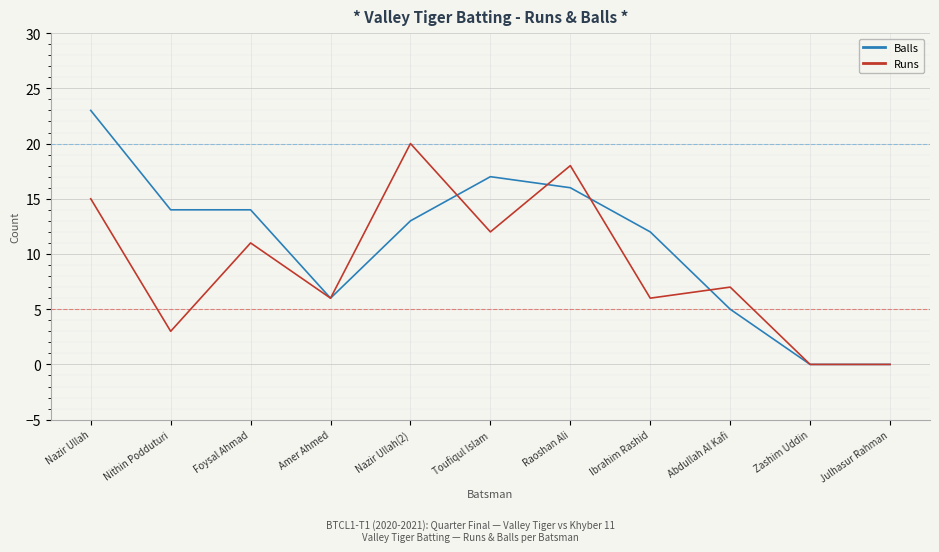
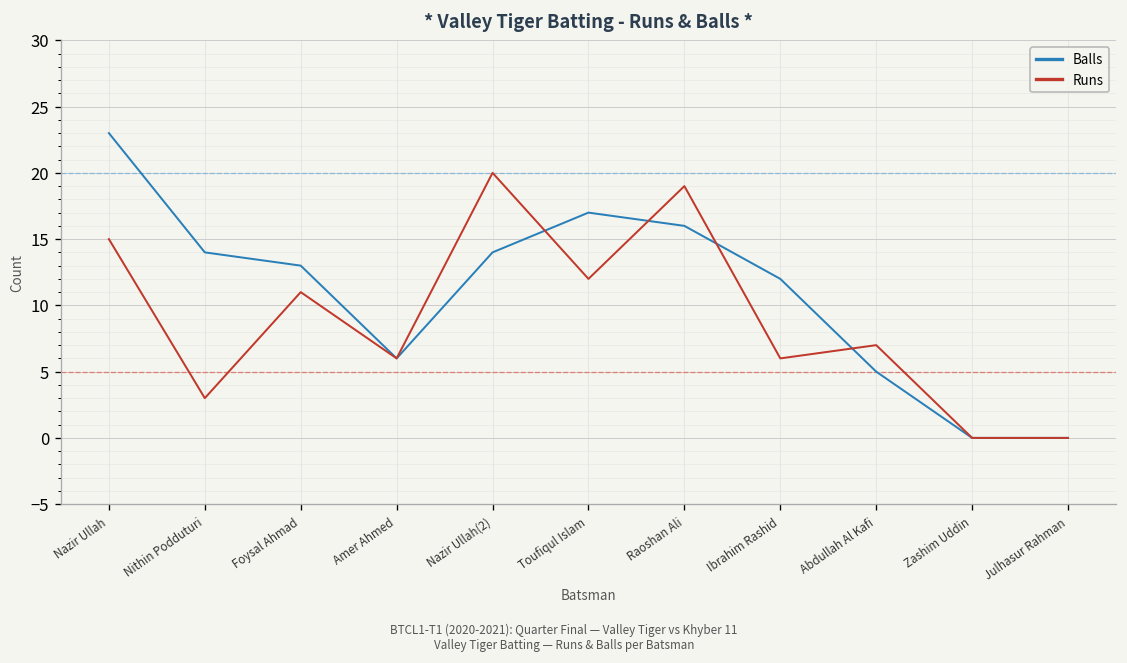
Balls, Foysal Ahmad: 14 -> 13
Balls, Nazir Ullah(2): 13 -> 14
Runs, Raoshan Ali: 18 -> 19
